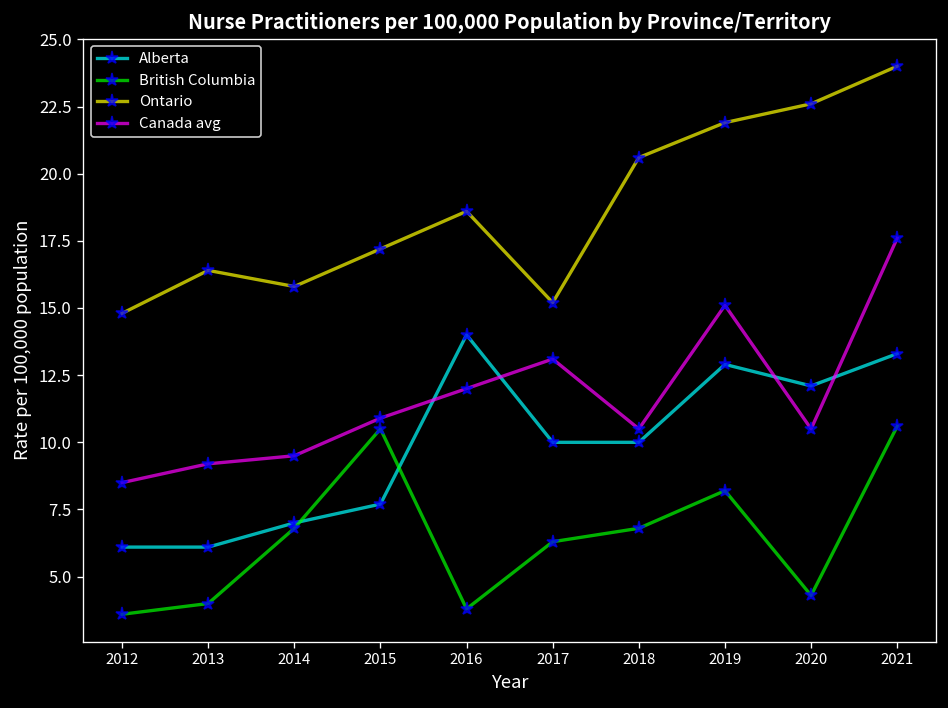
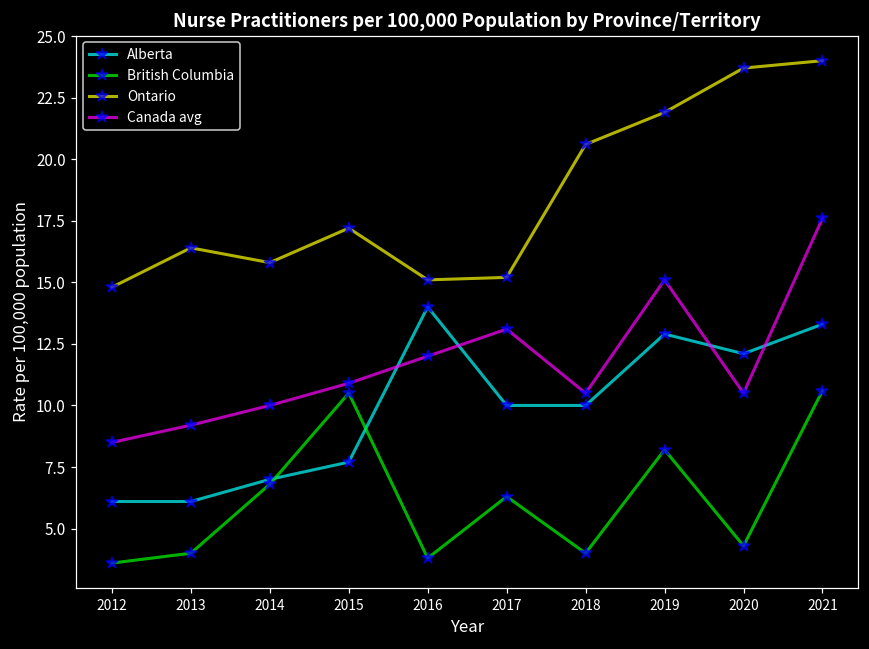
Canada avg, 2014: 9.5 -> 10.0
Ontario, 2016: 18.6 -> 15.1
British Columbia, 2018: 6.8 -> 4.0
Ontario, 2020: 22.6 -> 23.7
